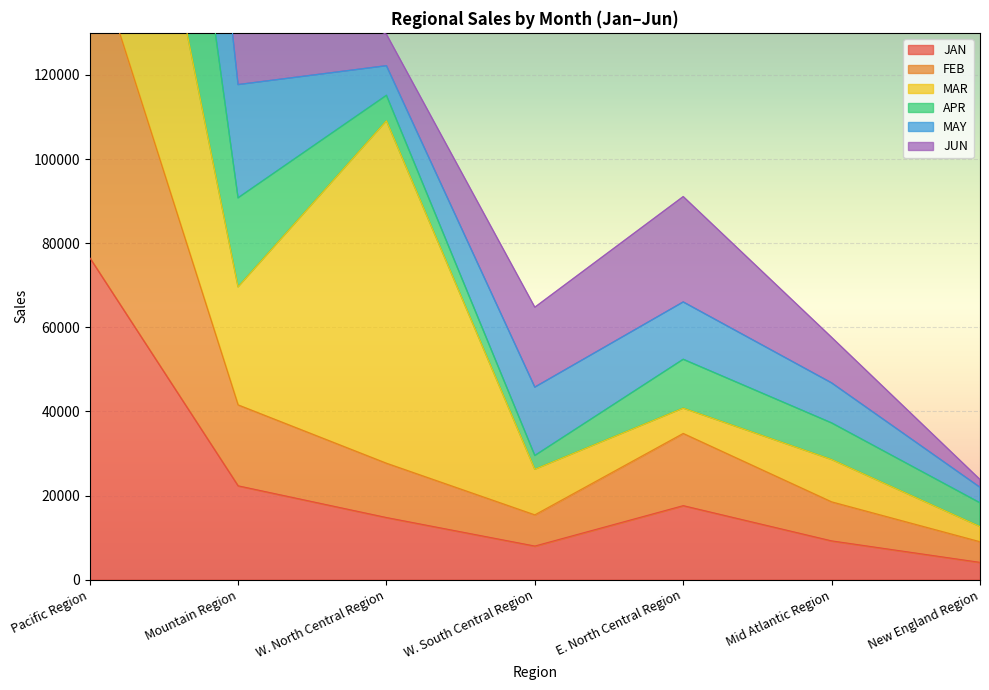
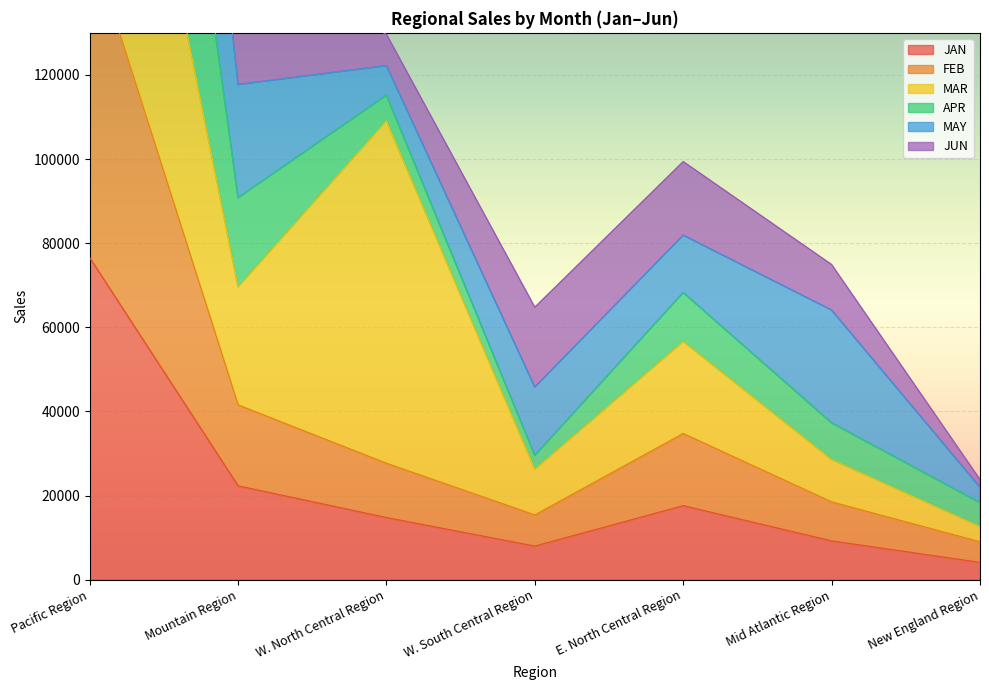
MAR, E. North Central Region: 6000 -> 22000
JUN, E. North Central Region: 25000 -> 18000
MAY, Mid Atlantic Region: 10000 -> 27000
